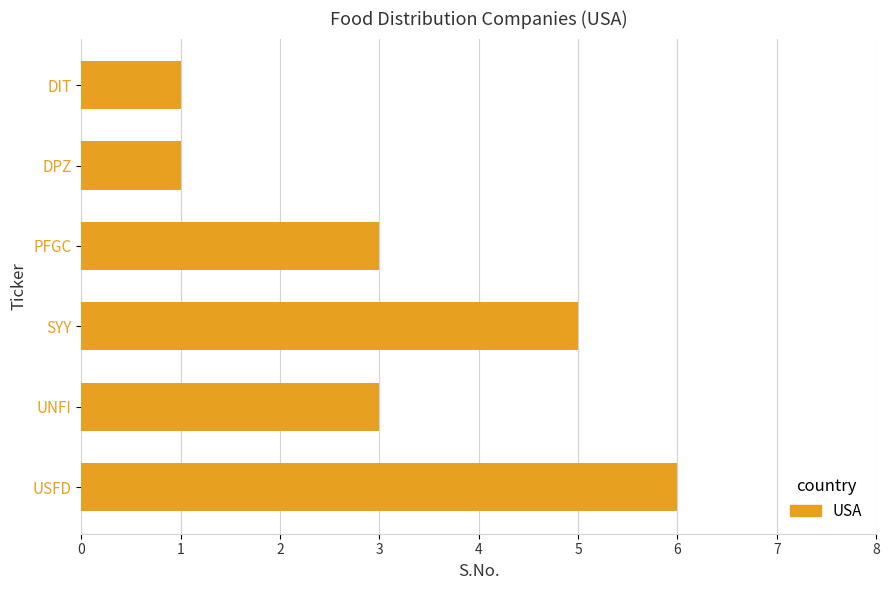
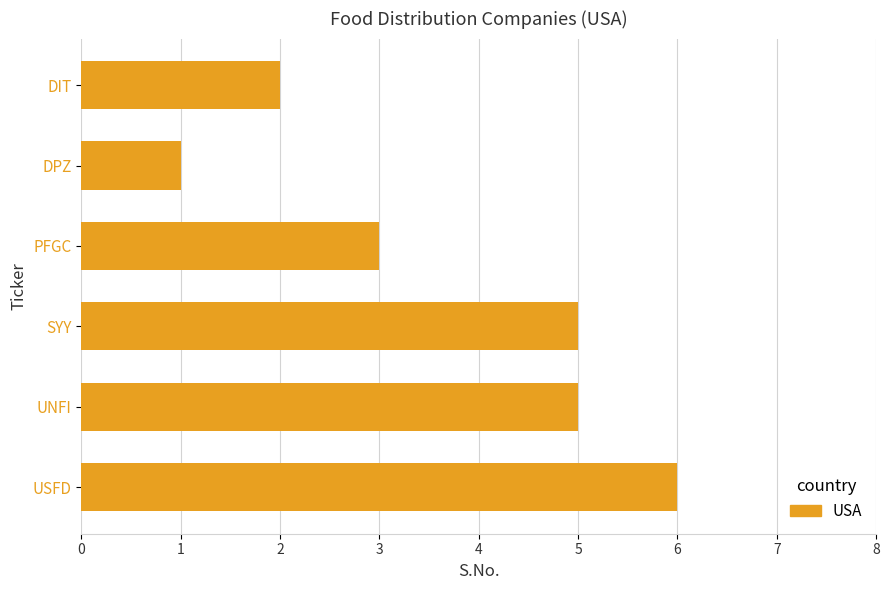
DIT: 1 -> 2
UNFI: 3 -> 5
